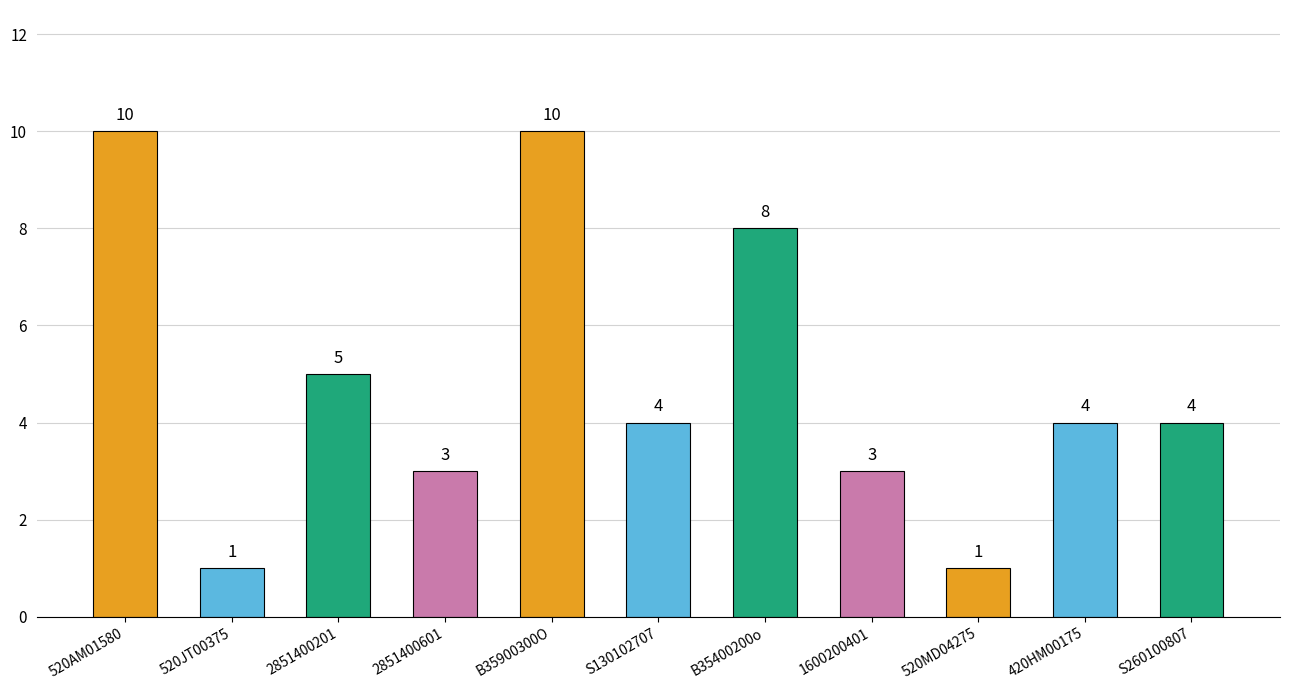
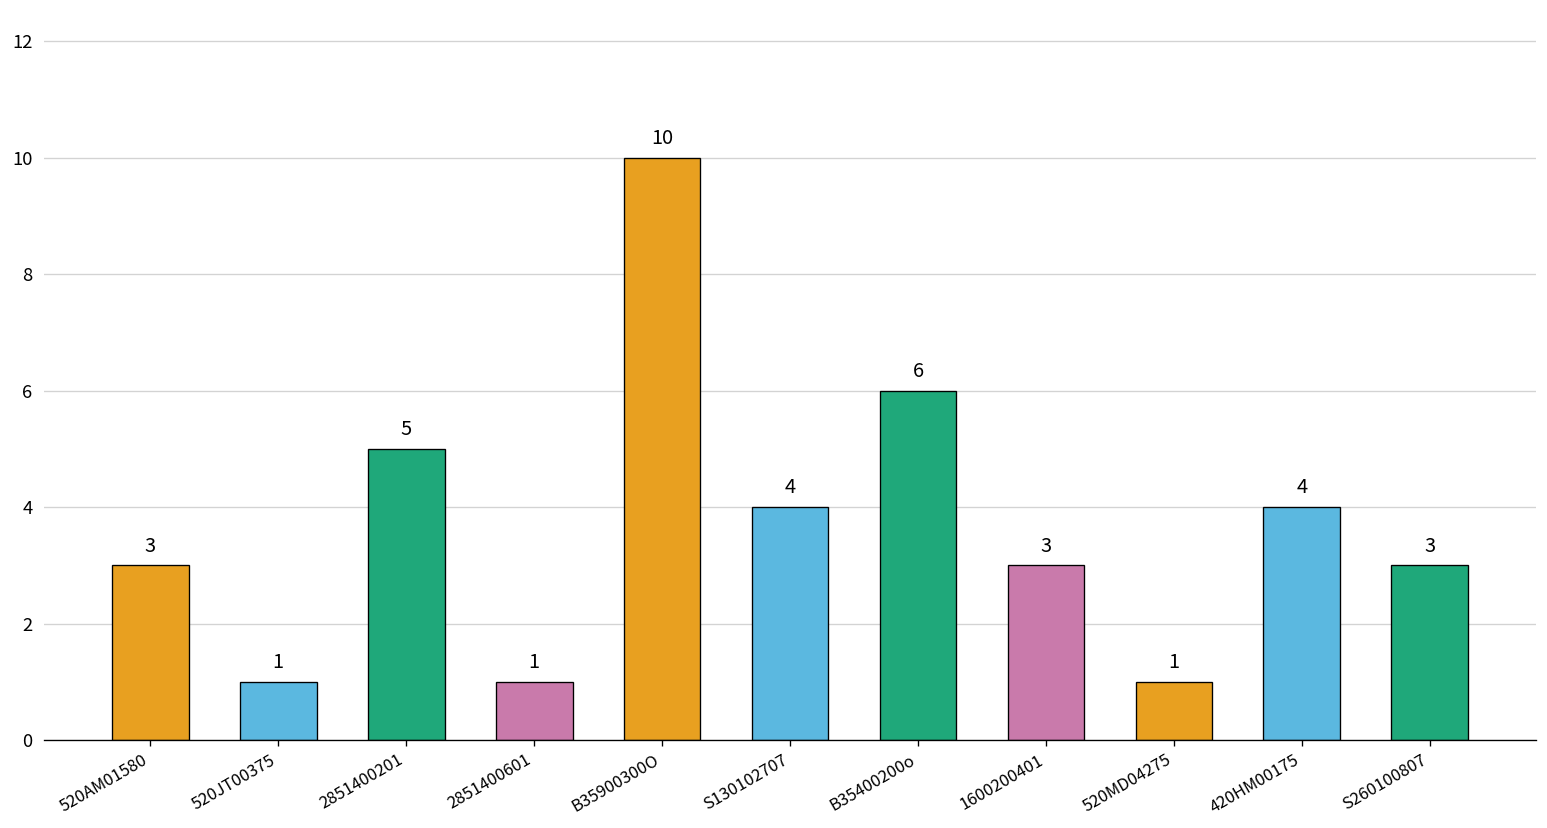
520AM01580: 10 -> 3
2851400601: 3 -> 1
B35400200o: 8 -> 6
S260100807: 4 -> 3
